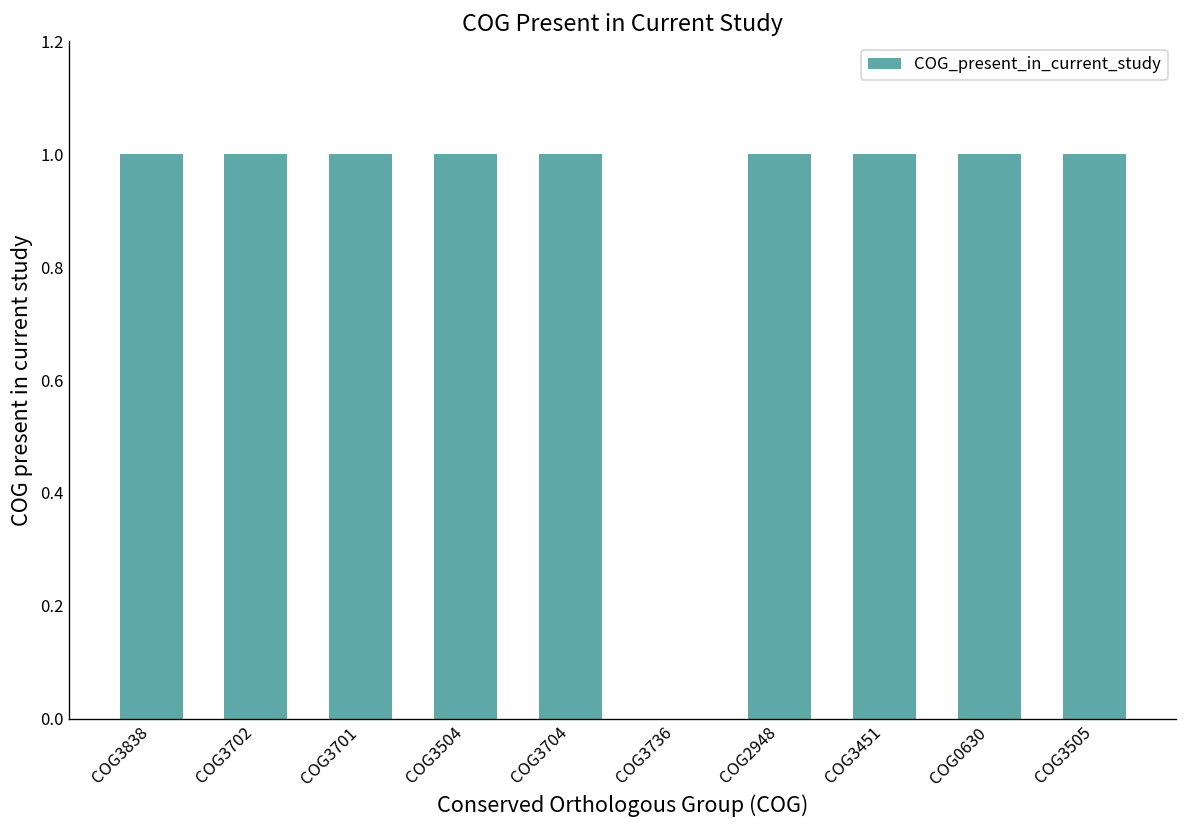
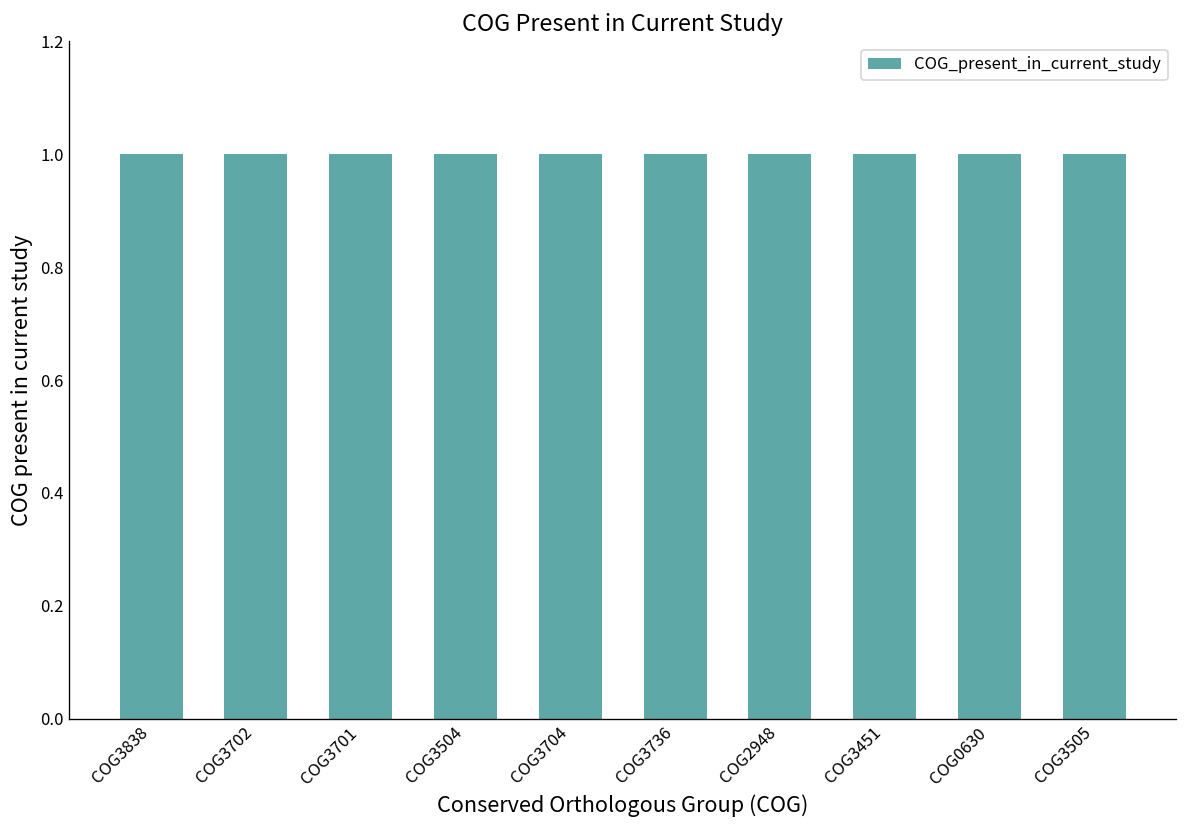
COG3736: 0 -> 1
